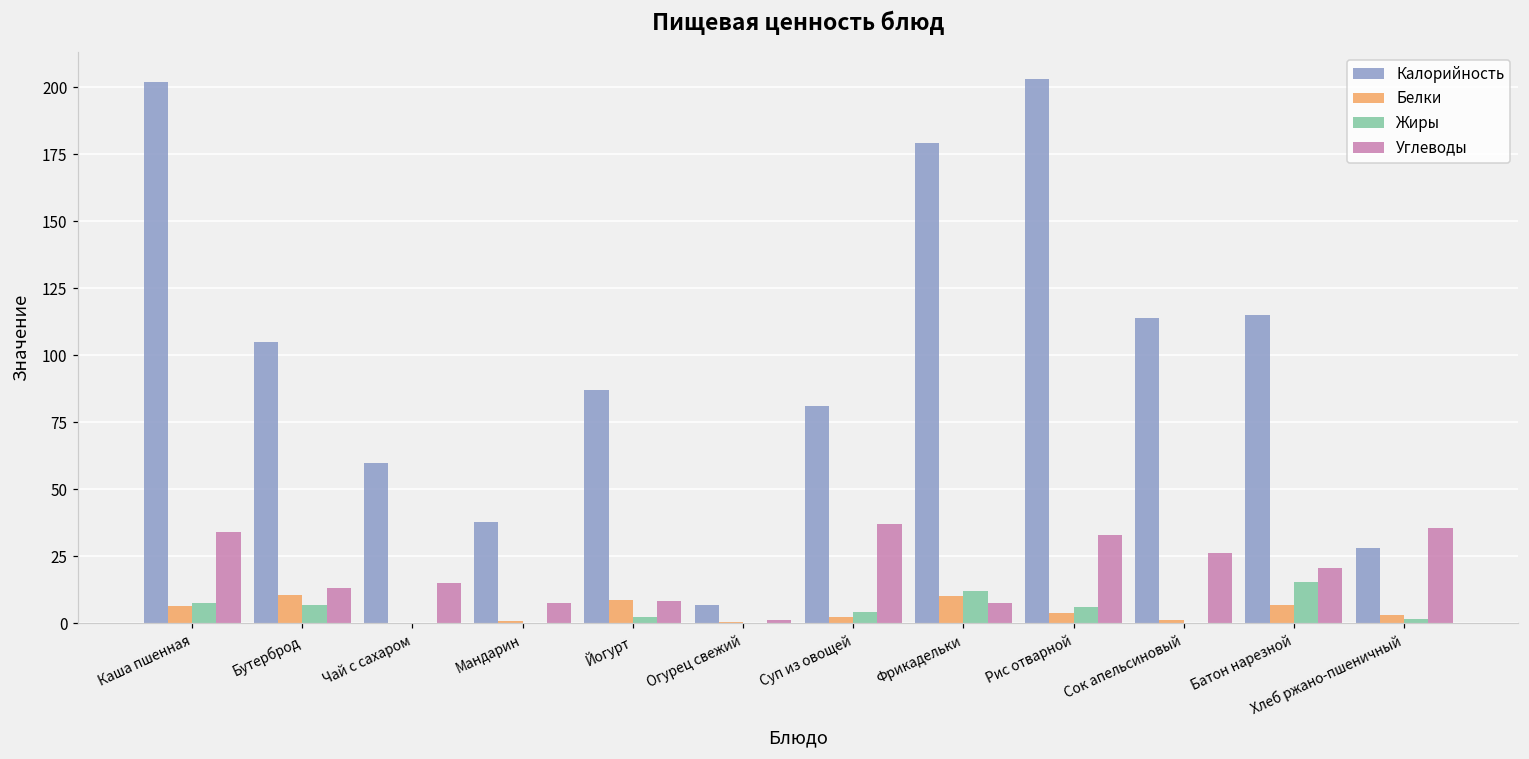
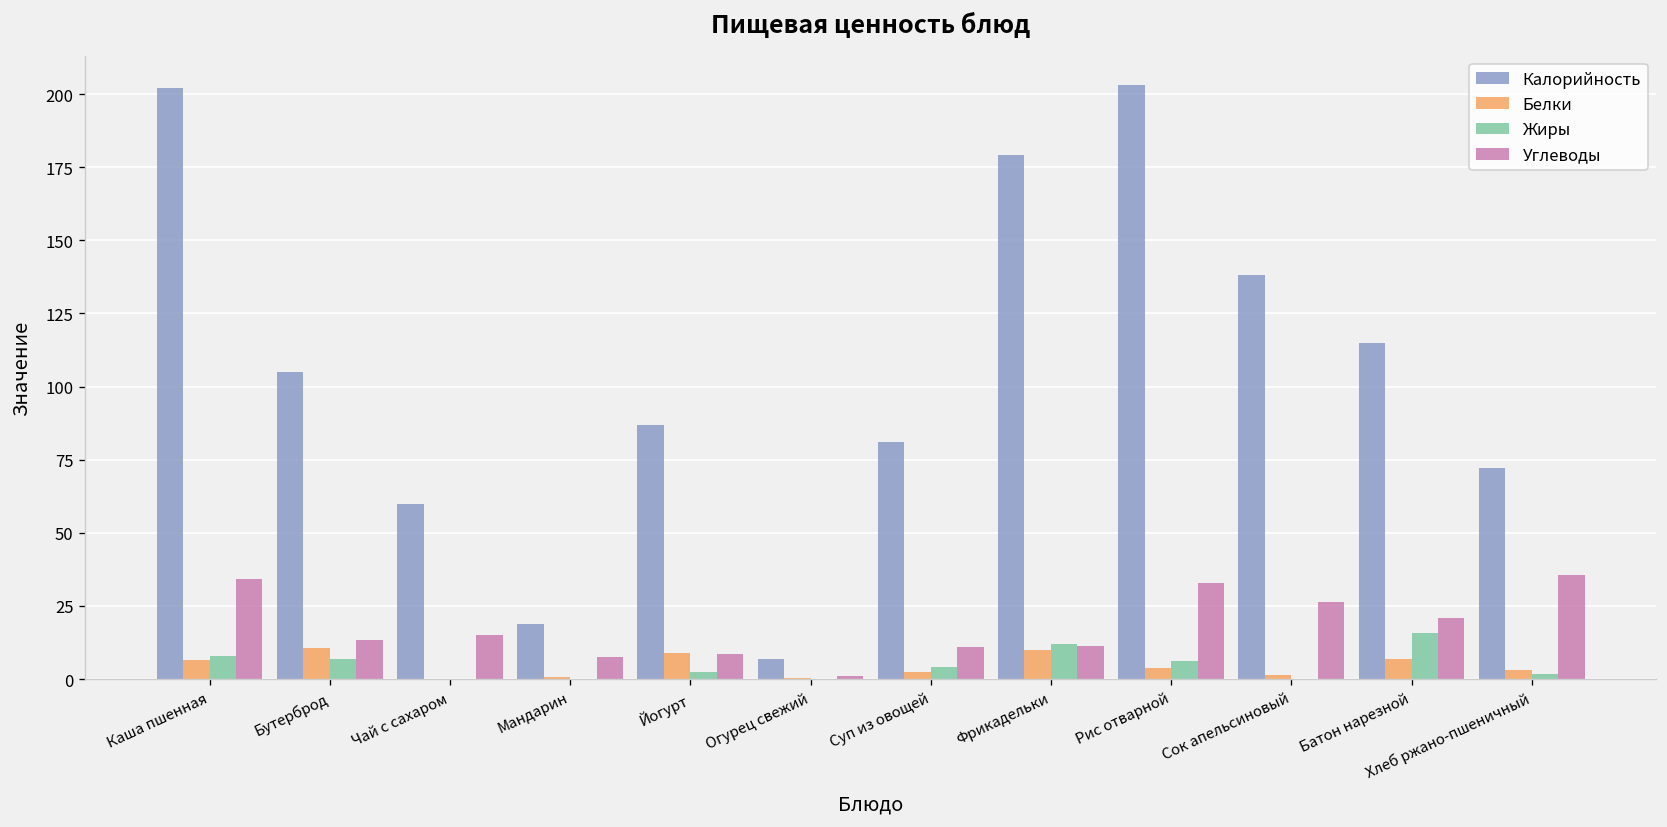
Калорийность, Мандарин: 38 -> 19
Углеводы, Суп из овощей: 37 -> 11
Углеводы, Фрикадельки: 8 -> 11
Калорийность, Сок апельсиновый: 114 -> 138
Калорийность, Хлеб ржано-пшеничный: 28 -> 72
